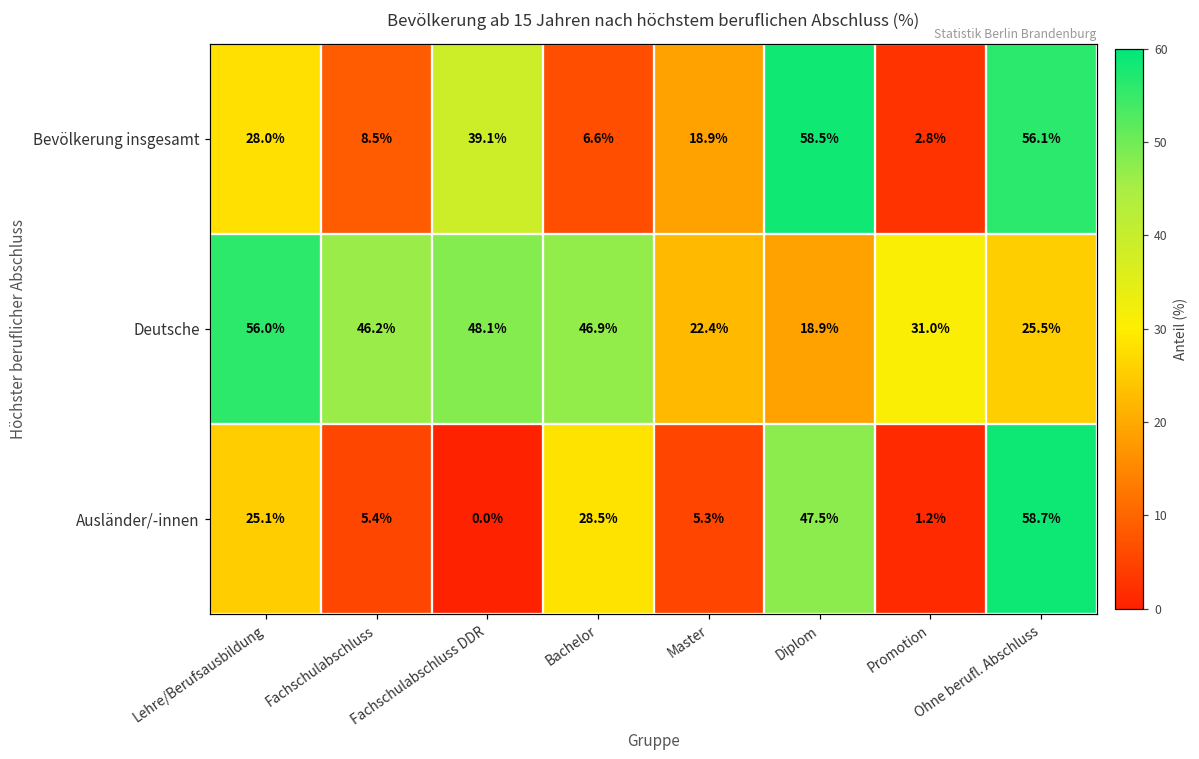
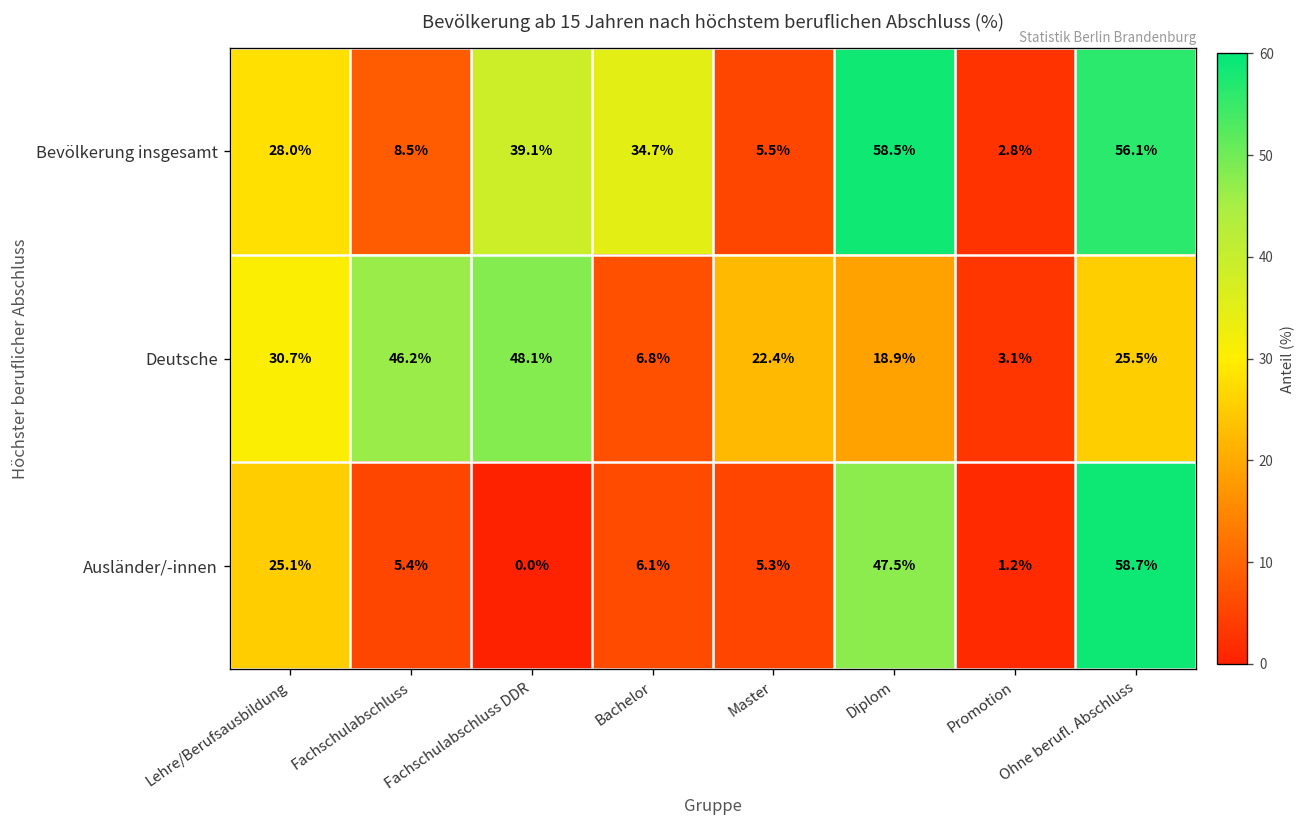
Bevölkerung insgesamt, Bachelor: 6.6% -> 34.7%
Bevölkerung insgesamt, Master: 18.9% -> 5.5%
Deutsche, Lehre/Berufsausbildung: 56.0% -> 30.7%
Deutsche, Bachelor: 46.9% -> 6.8%
Deutsche, Promotion: 31.0% -> 3.1%
Ausländer/-innen, Bachelor: 28.5% -> 6.1%
